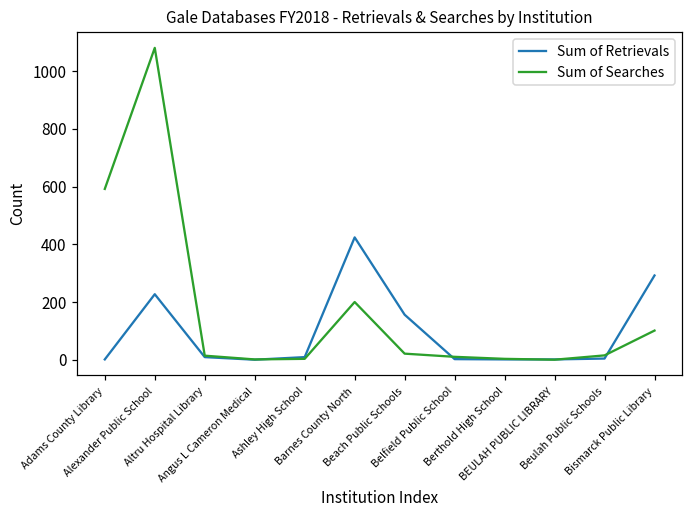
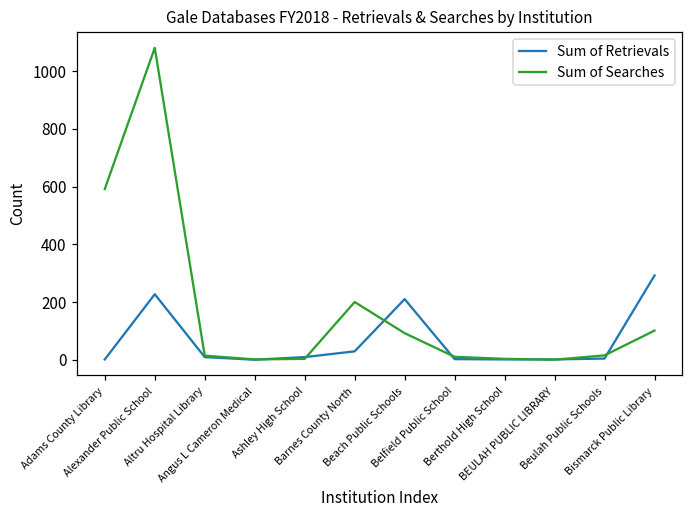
Sum of Retrievals, Barnes County North: 420 -> 30
Sum of Retrievals, Beach Public Schools: 160 -> 210
Sum of Searches, Beach Public Schools: 20 -> 90
